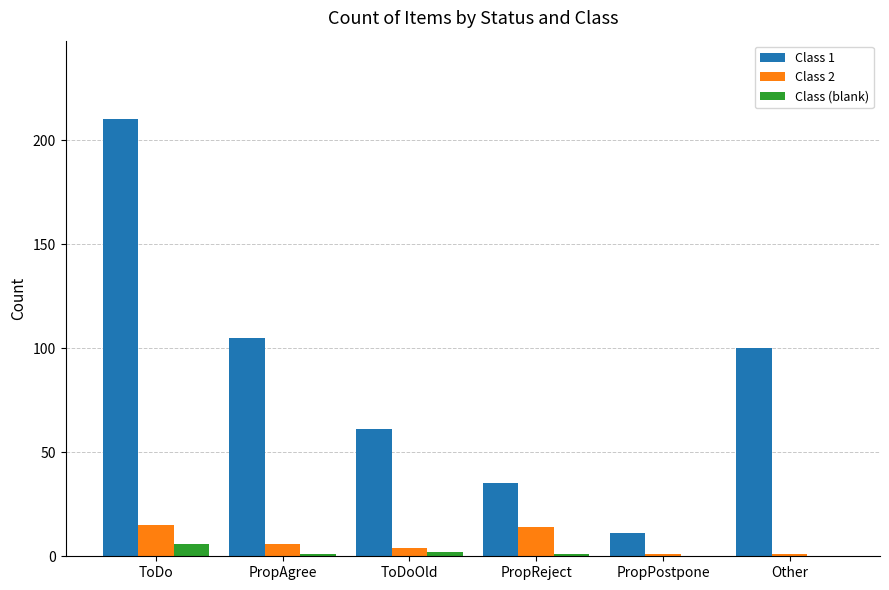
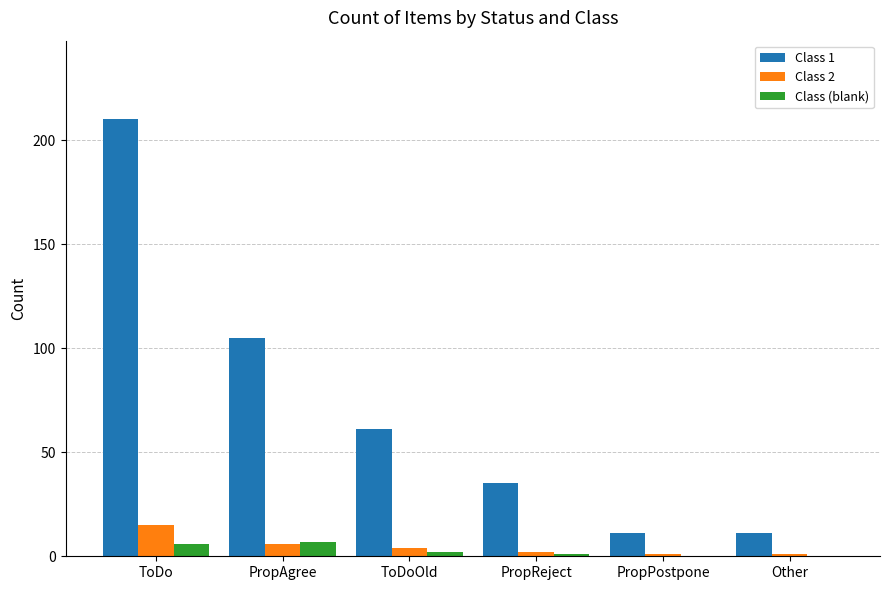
Class (blank), PropAgree: 1 -> 7
Class 2, PropReject: 14 -> 2
Class 1, Other: 100 -> 11
